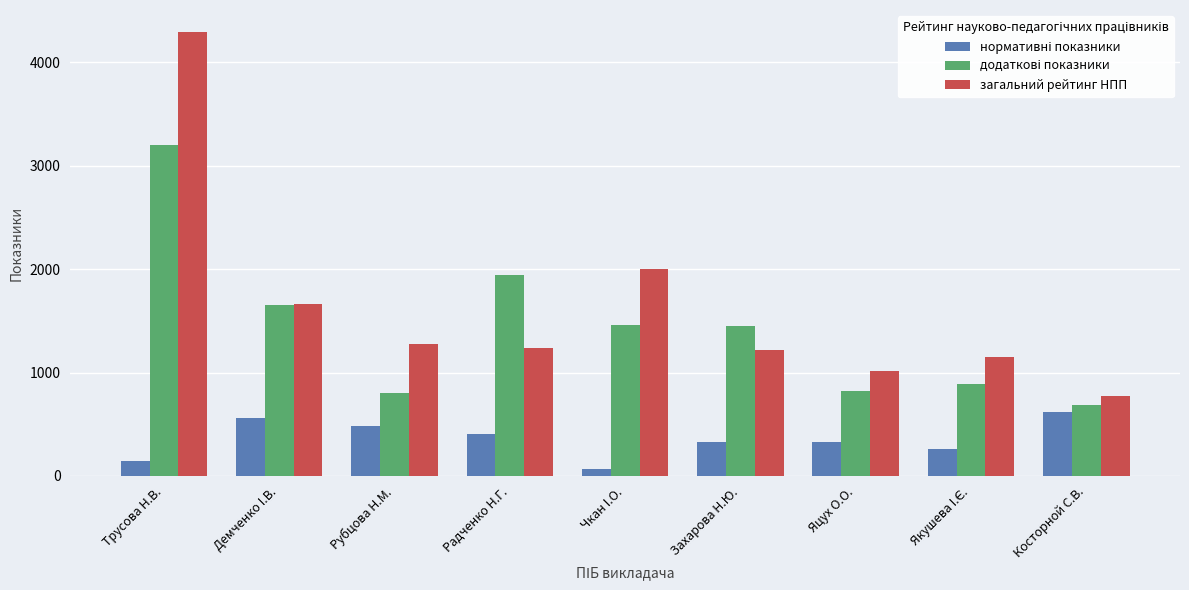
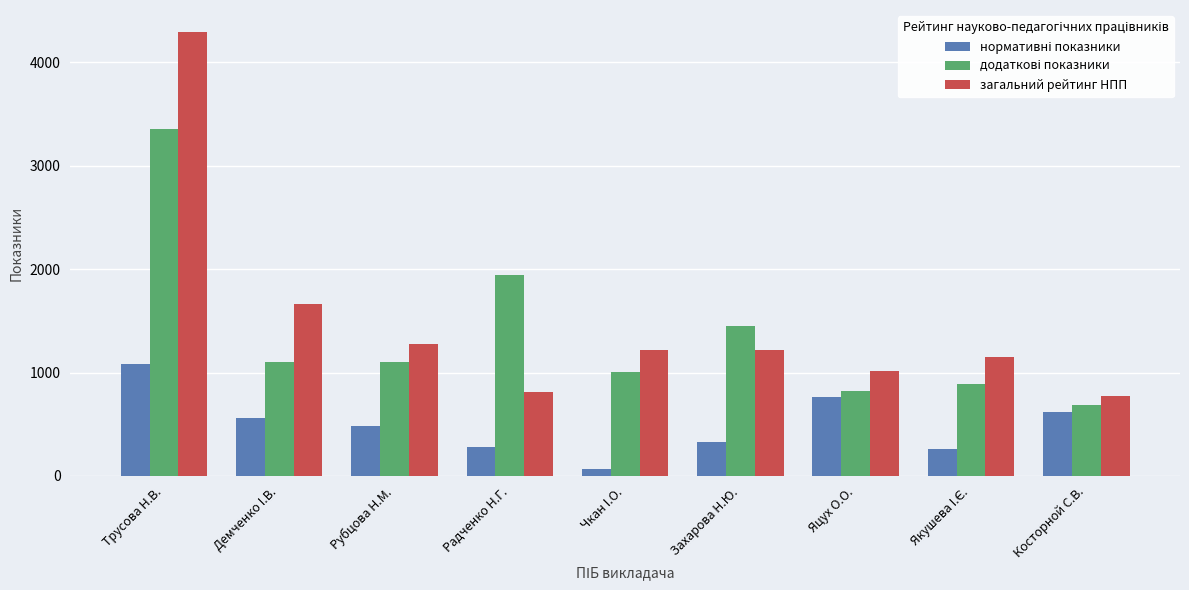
нормативні показники, Трусова Н.В.: 150 -> 1090
додаткові показники, Трусова Н.В.: 3200 -> 3360
додаткові показники, Демченко І.В.: 1650 -> 1100
додаткові показники, Рубцова Н.М.: 800 -> 1100
нормативні показники, Радченко Н.Г.: 410 -> 280
загальний рейтинг НПП, Радченко Н.Г.: 1240 -> 820
додаткові показники, Чкан І.О.: 1460 -> 1010
загальний рейтинг НПП, Чкан І.О.: 2000 -> 1220
нормативні показники, Яцух О.О.: 330 -> 760
